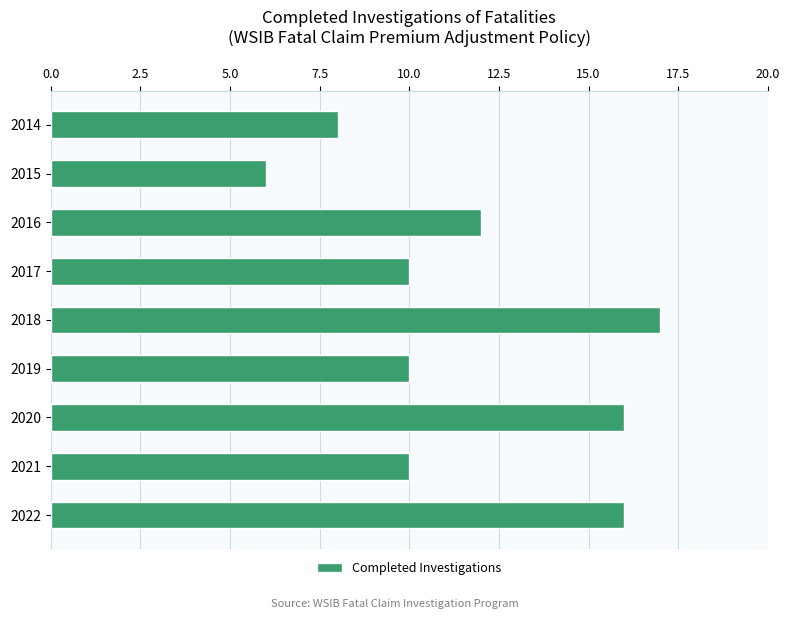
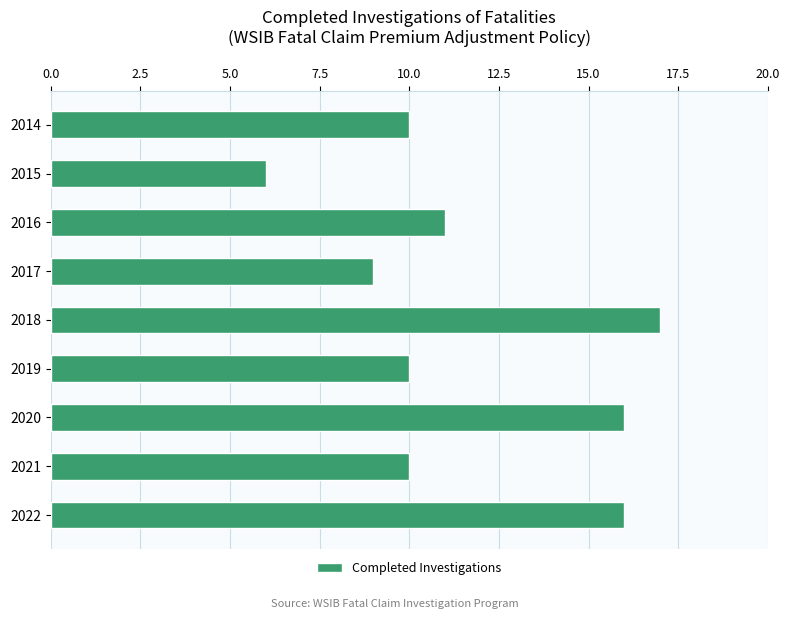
2014: 8 -> 10
2016: 12 -> 11
2017: 10 -> 9
